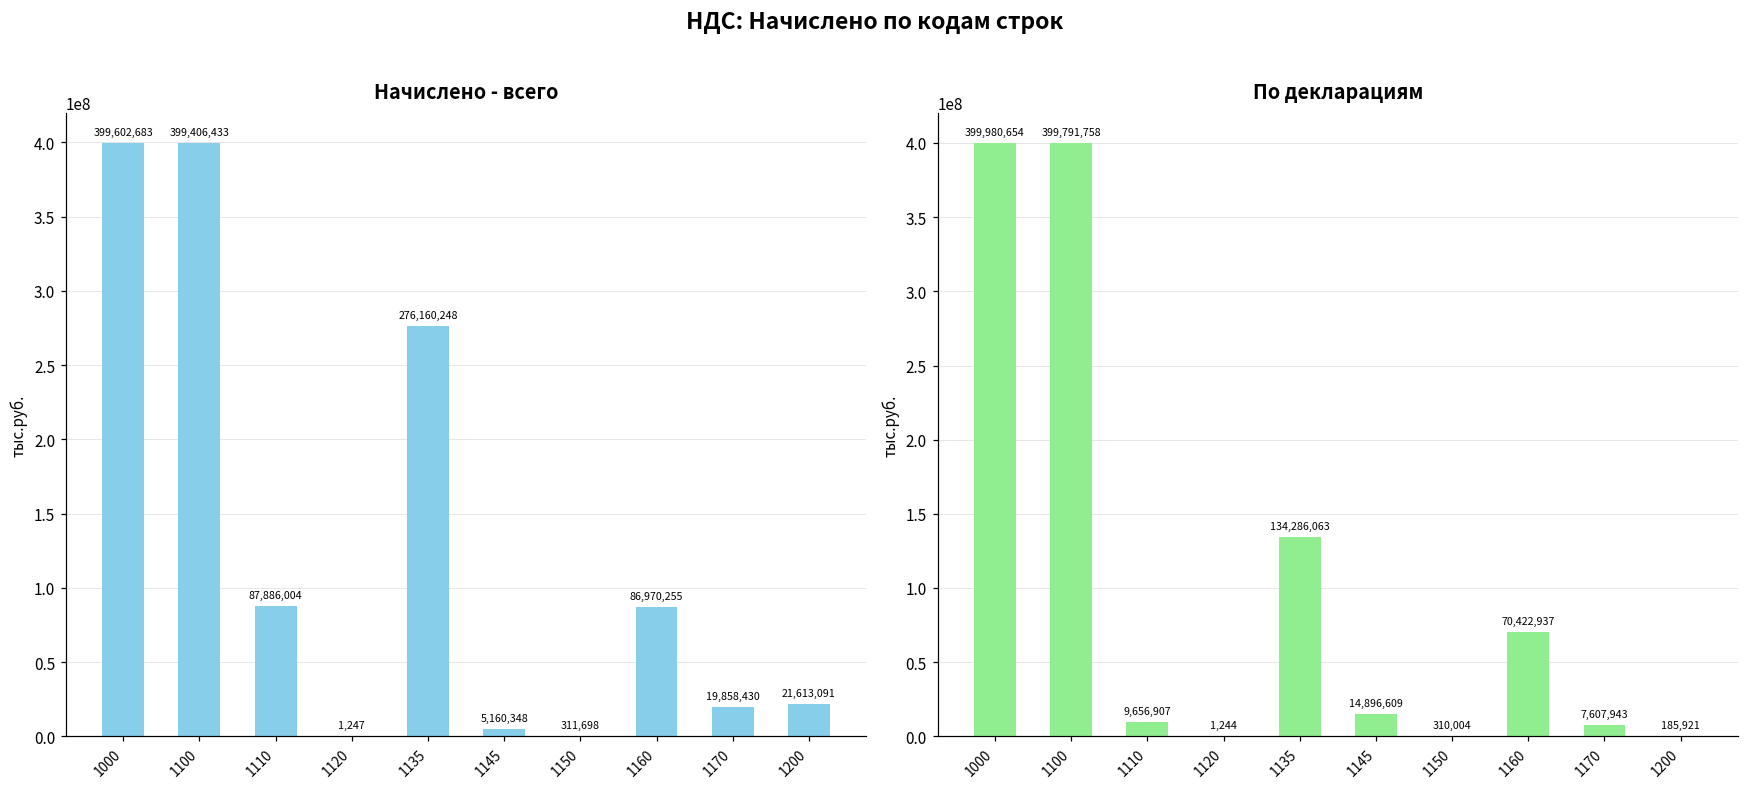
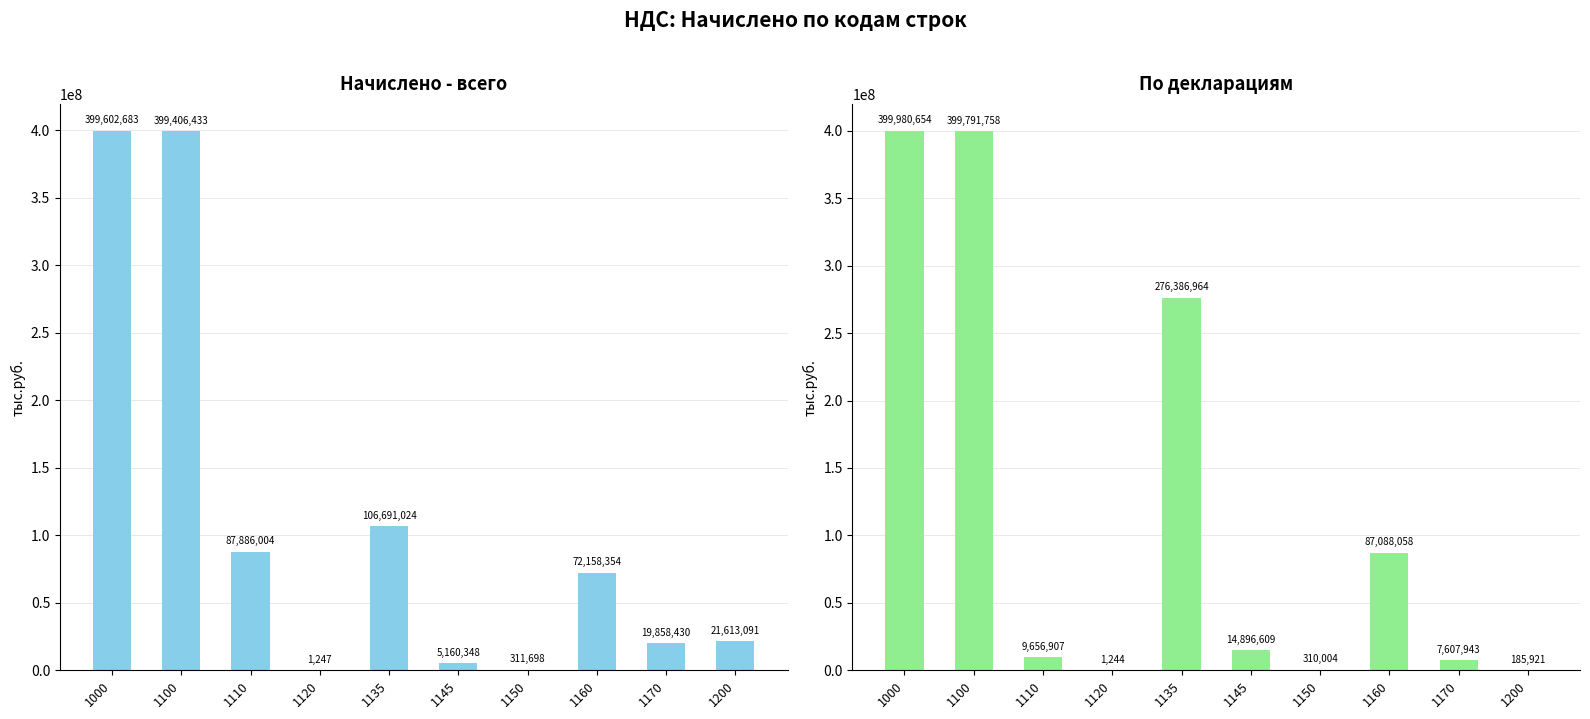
Начислено - всего, 1135: 276,160,248 -> 106,691,024
Начислено - всего, 1160: 86,970,255 -> 72,158,354
По декларациям, 1135: 134,286,063 -> 276,386,964
По декларациям, 1160: 70,422,937 -> 87,088,058
